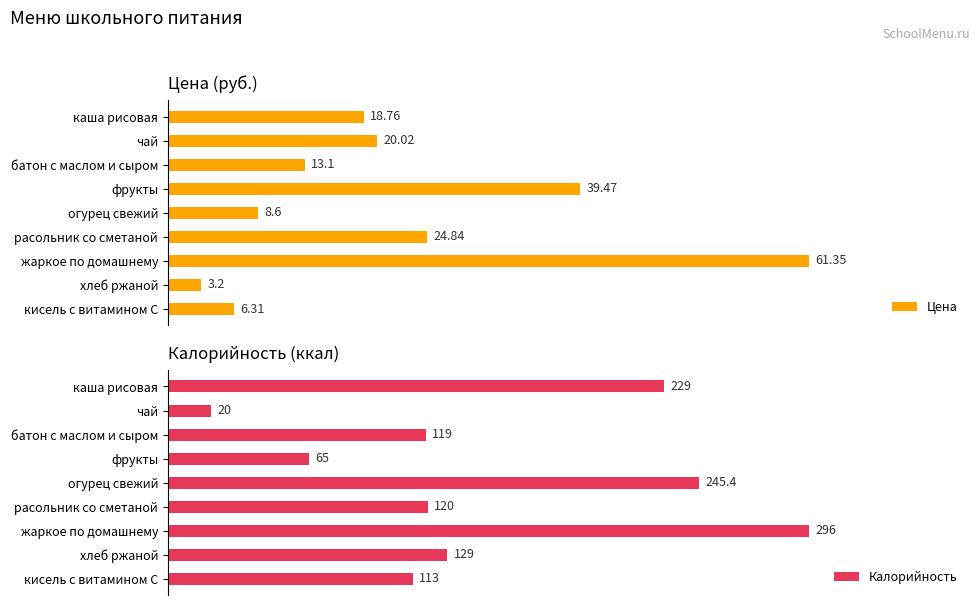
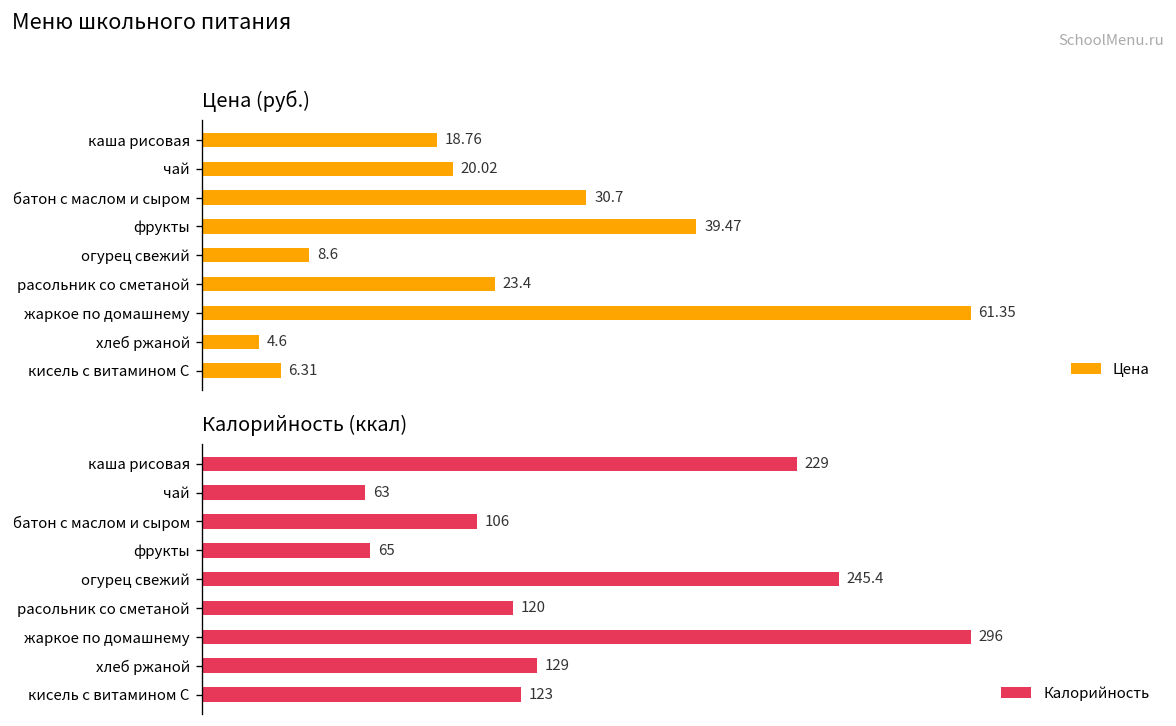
Цена (руб.), батон с маслом и сыром: 13.1 -> 30.7
Цена (руб.), расольник со сметаной: 24.84 -> 23.4
Цена (руб.), хлеб ржаной: 3.2 -> 4.6
Калорийность (ккал), чай: 20 -> 63
Калорийность (ккал), батон с маслом и сыром: 119 -> 106
Калорийность (ккал), кисель с витамином С: 113 -> 123
